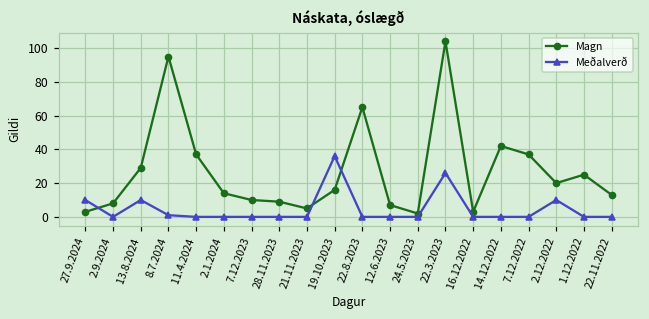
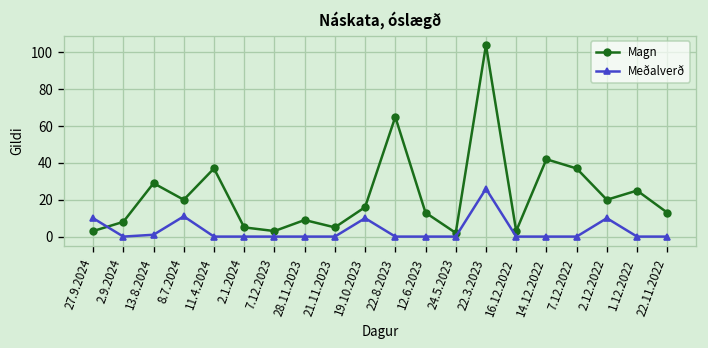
Meðalverð, 13.8.2024: 10 -> 1
Magn, 8.7.2024: 95 -> 20
Meðalverð, 8.7.2024: 1 -> 11
Magn, 2.1.2024: 14 -> 5
Magn, 7.12.2023: 10 -> 3
Meðalverð, 19.10.2023: 36 -> 10
Magn, 12.6.2023: 7 -> 13
